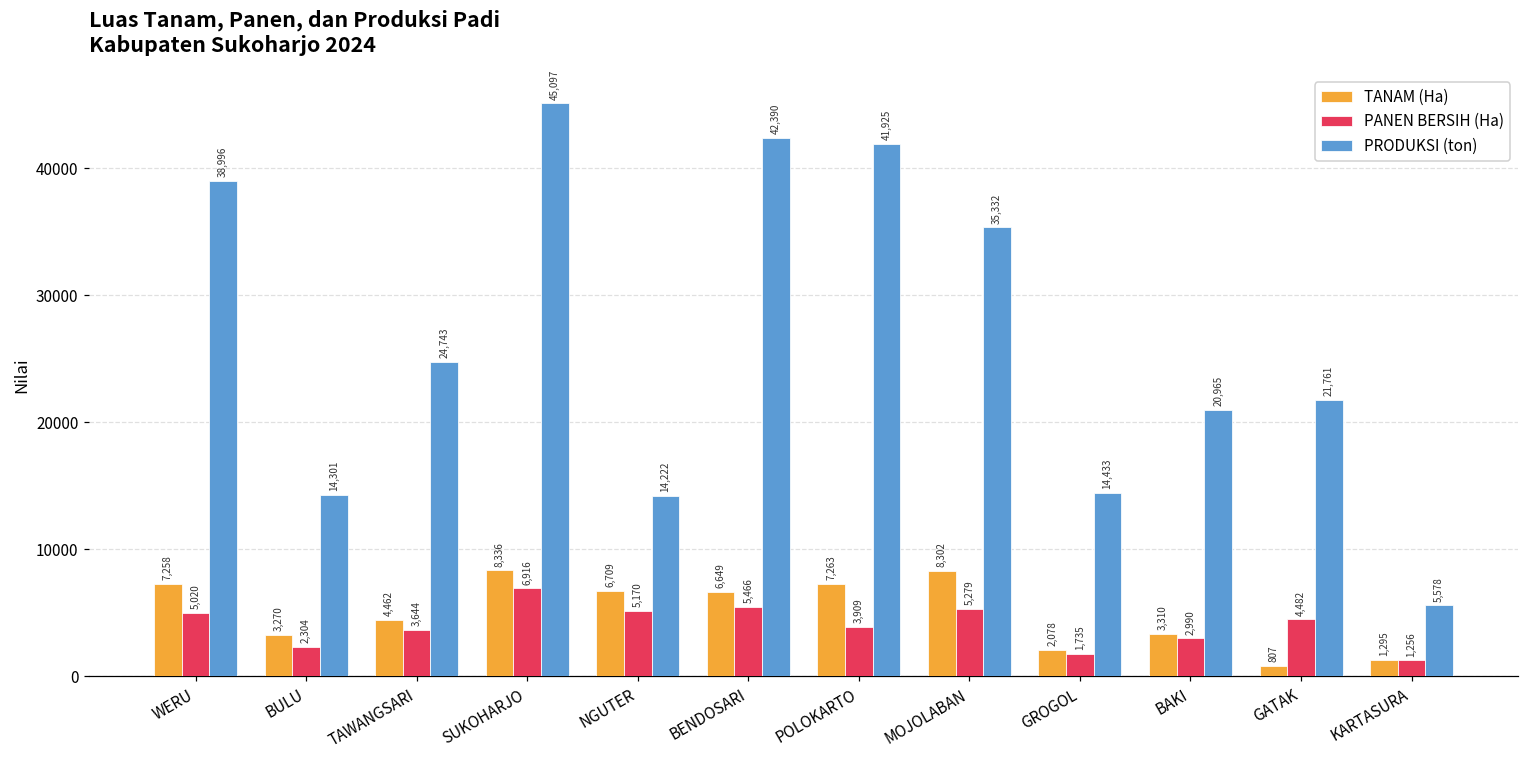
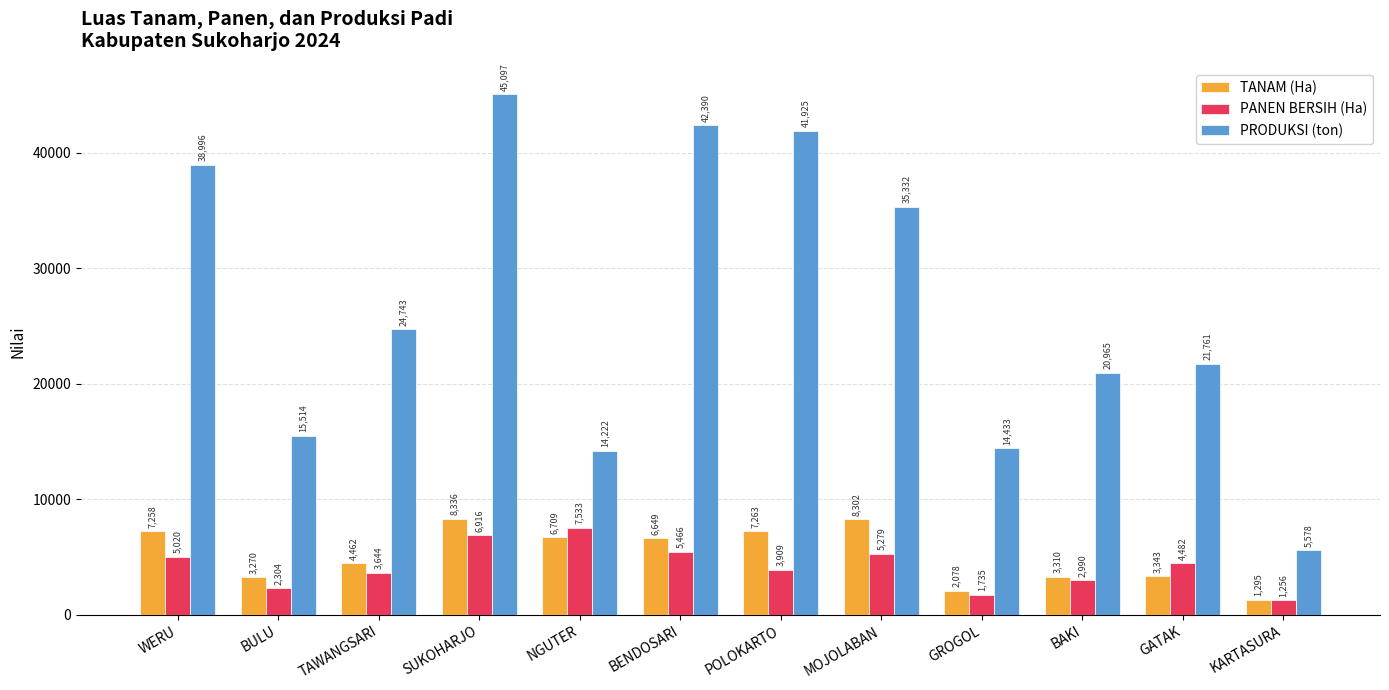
PRODUKSI (ton), BULU: 14,301 -> 15,514
PANEN BERSIH (Ha), NGUTER: 5,170 -> 7,533
TANAM (Ha), GATAK: 807 -> 3,343
